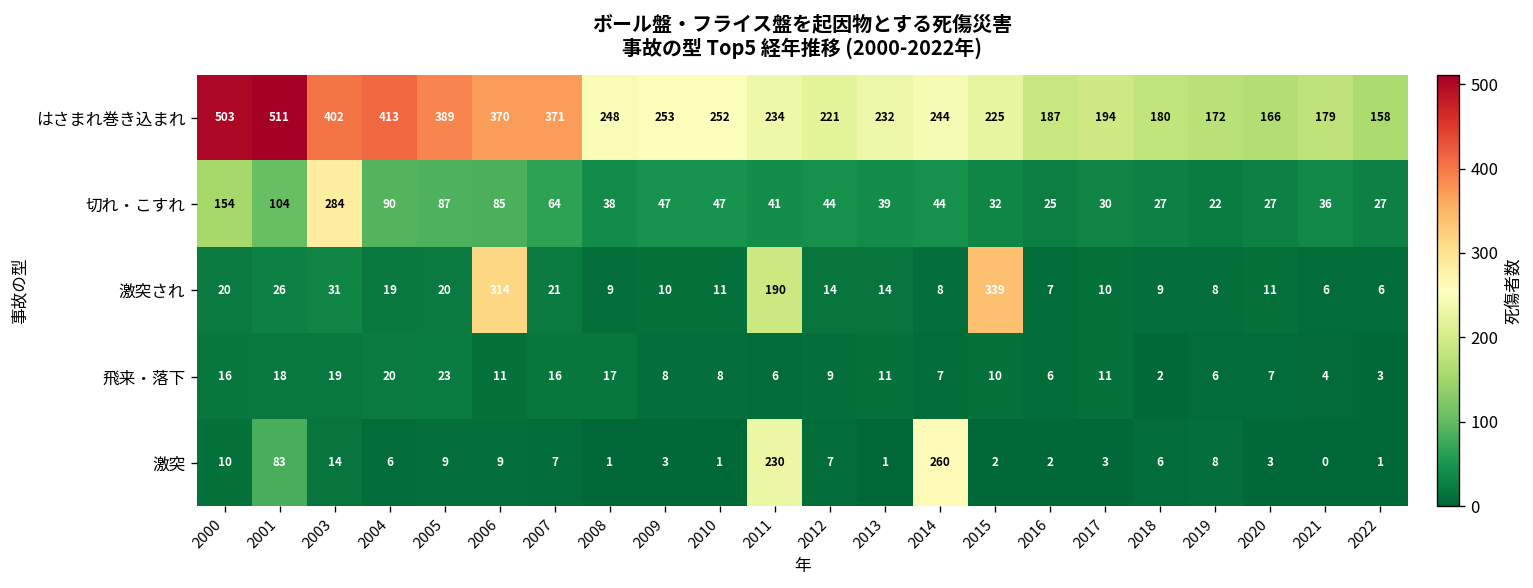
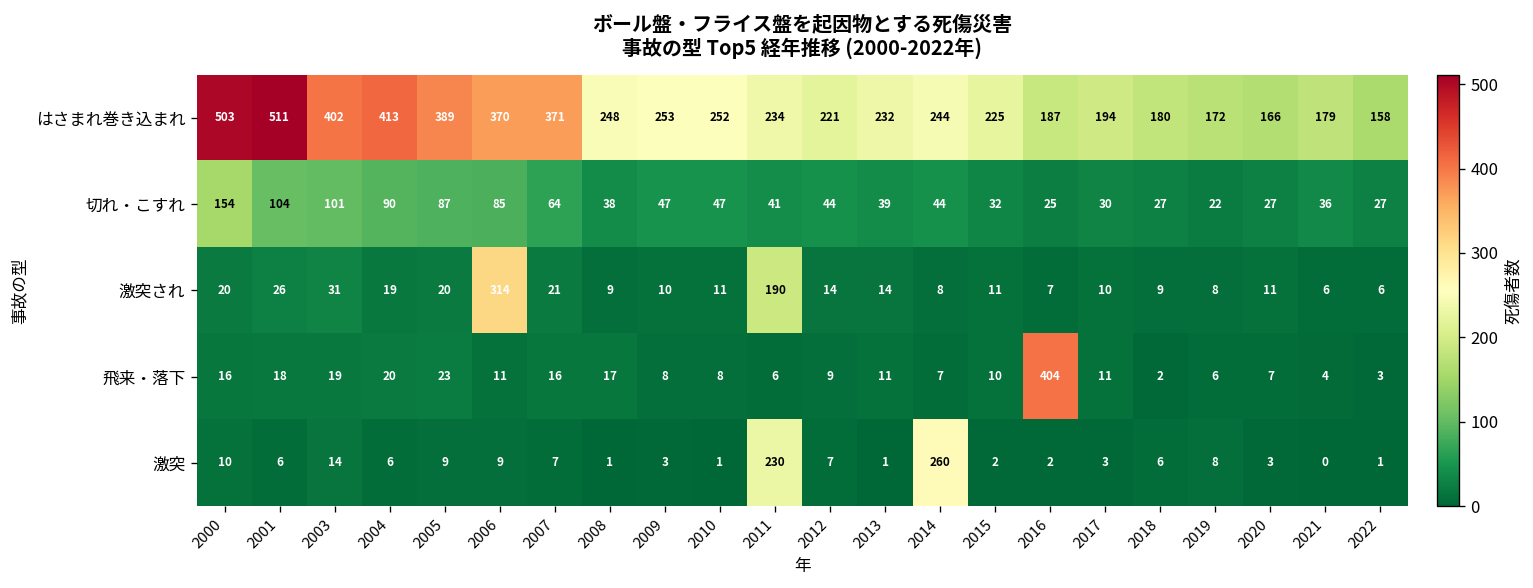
切れ・こすれ, 2003: 284 -> 101
激突され, 2015: 339 -> 11
飛来・落下, 2016: 6 -> 404
激突, 2001: 83 -> 6
